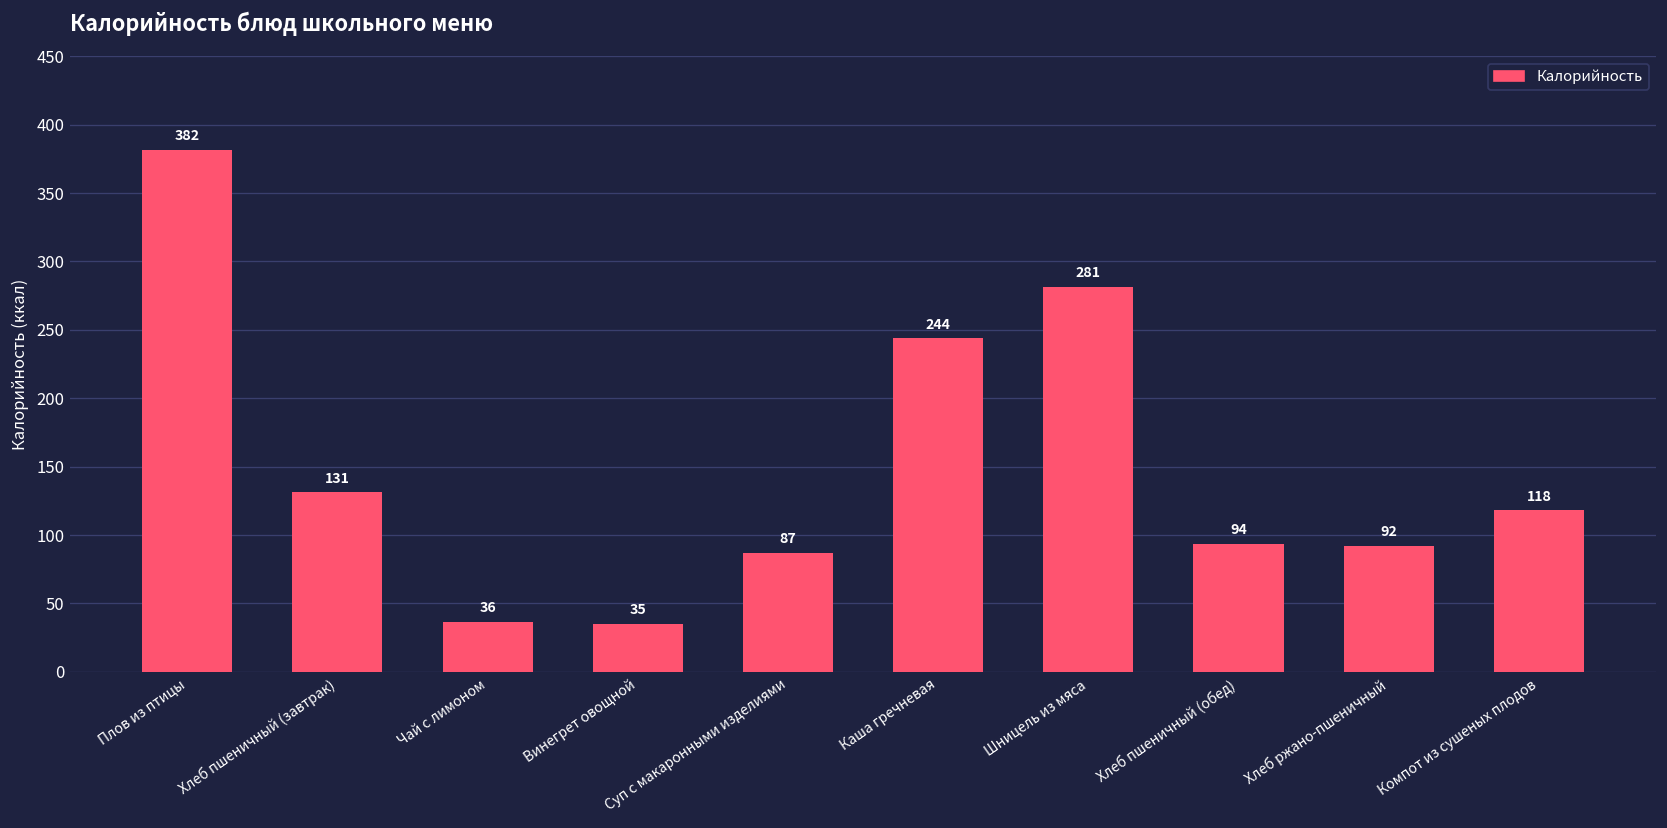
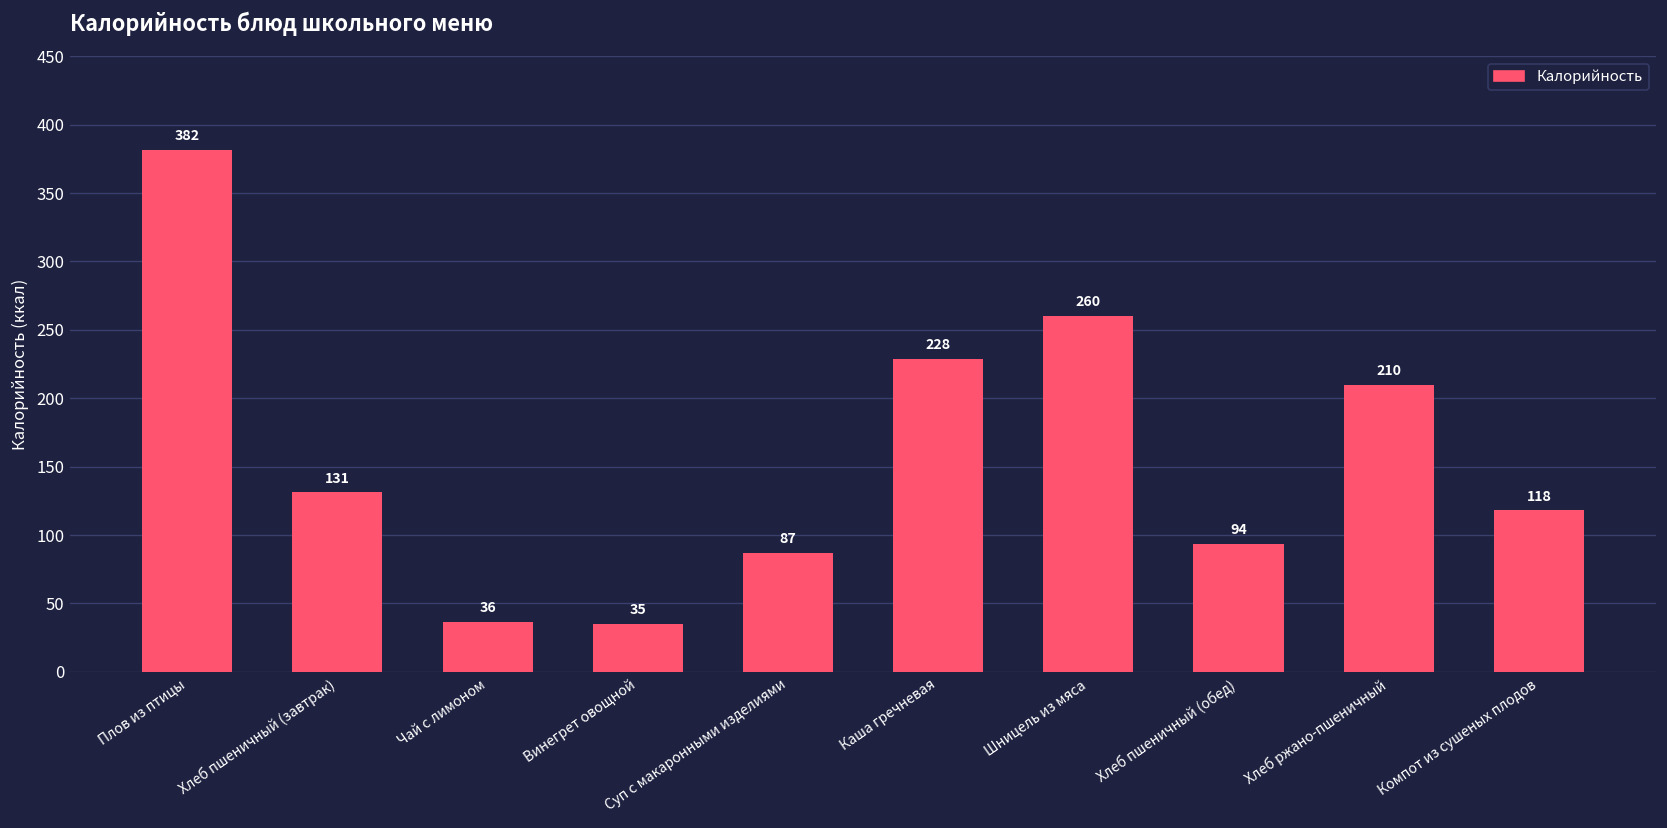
Каша гречневая: 244 -> 228
Шницель из мяса: 281 -> 260
Хлеб ржано-пшеничный: 92 -> 210
